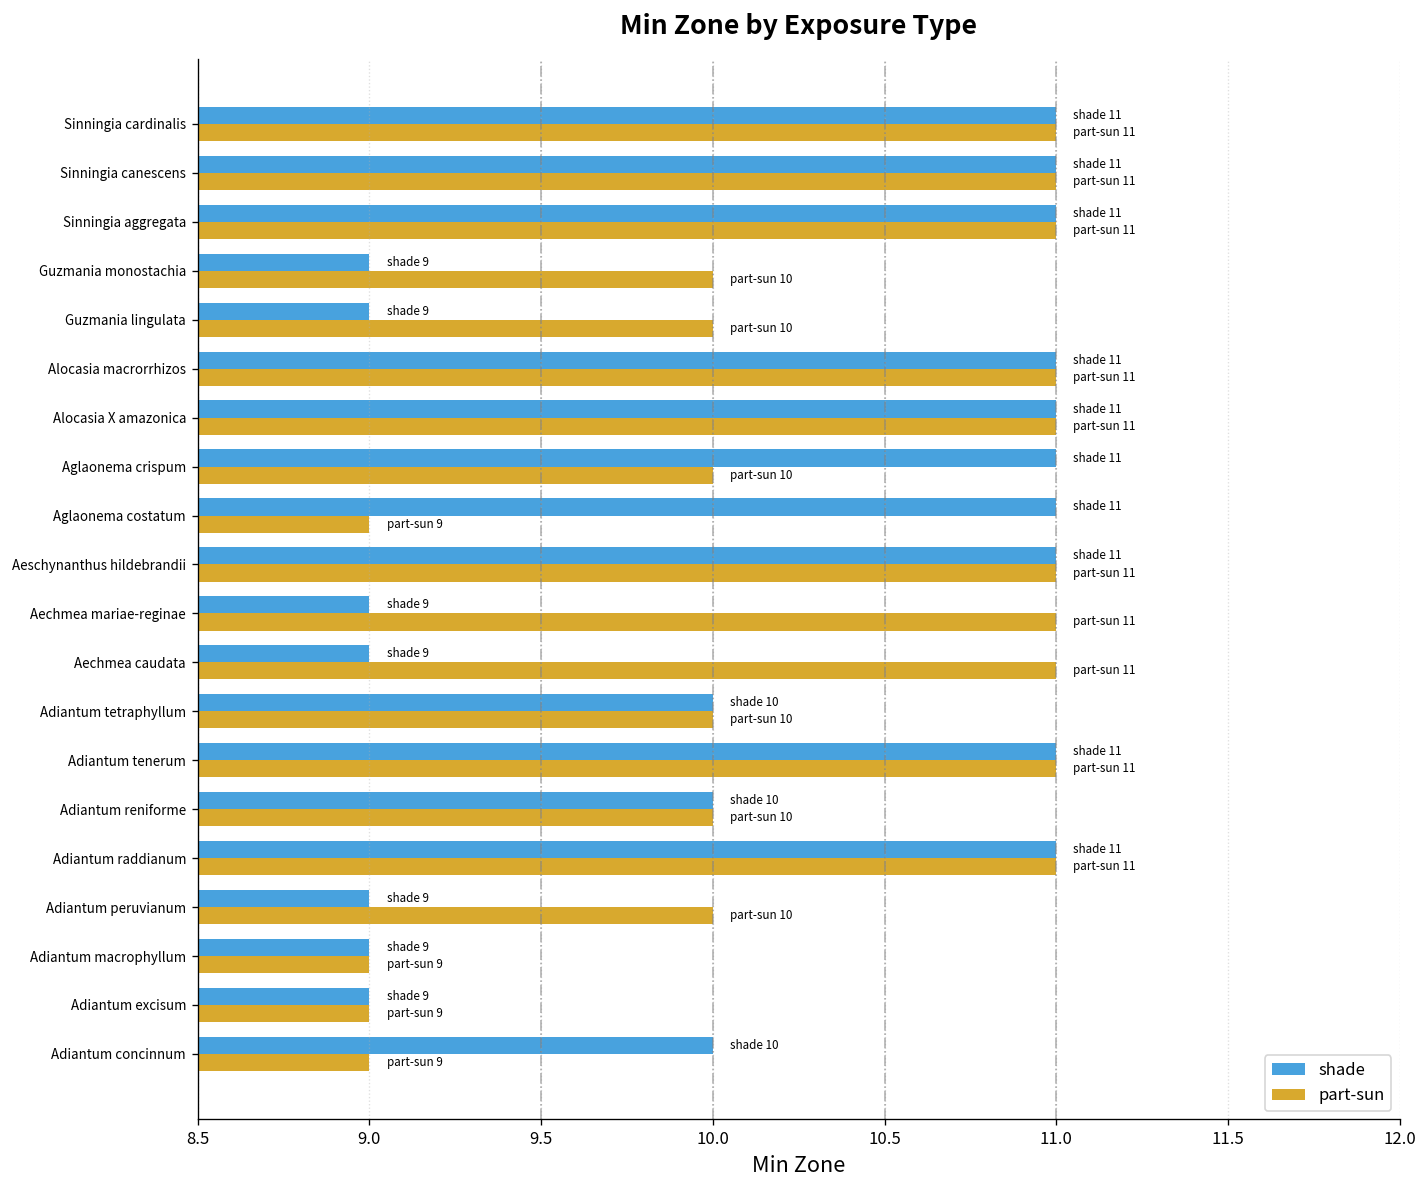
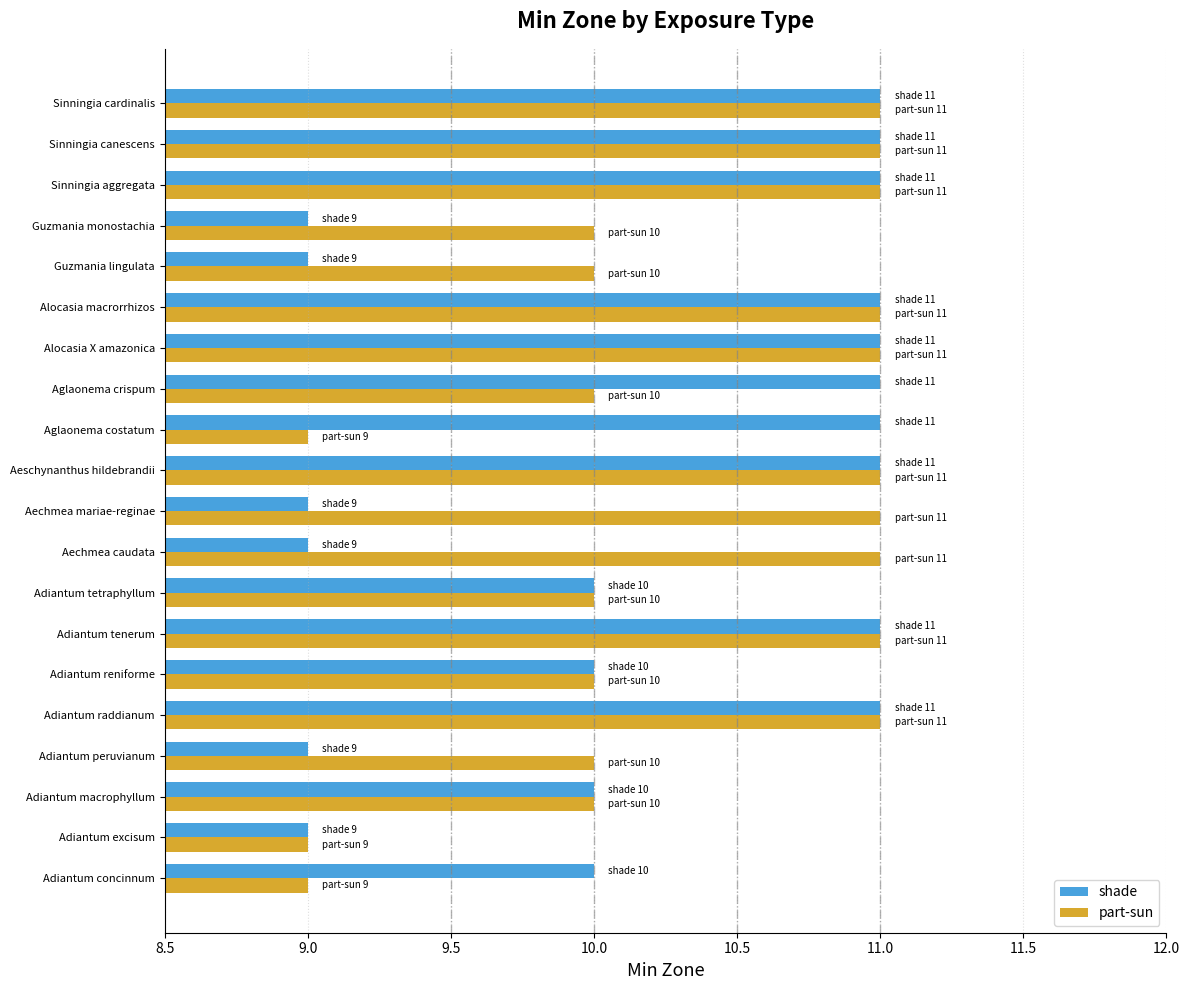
shade, Adiantum macrophyllum: 9 -> 10
part-sun, Adiantum macrophyllum: 9 -> 10
